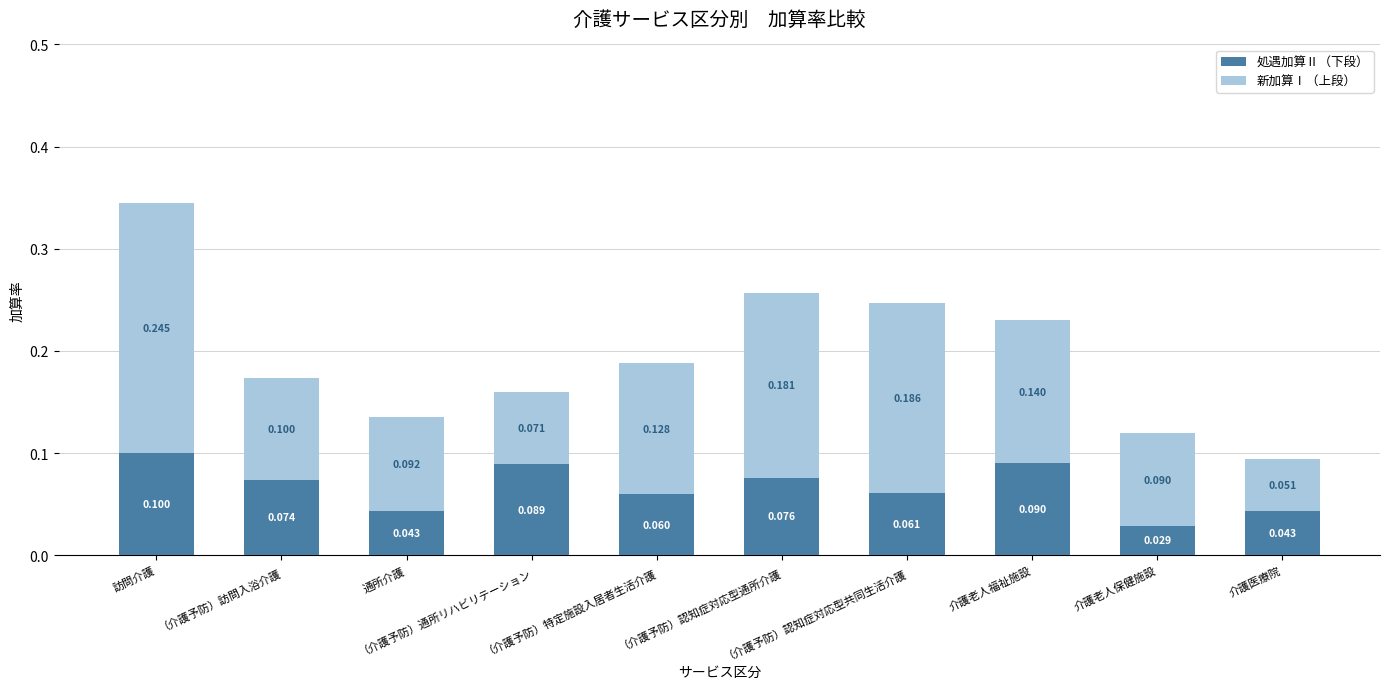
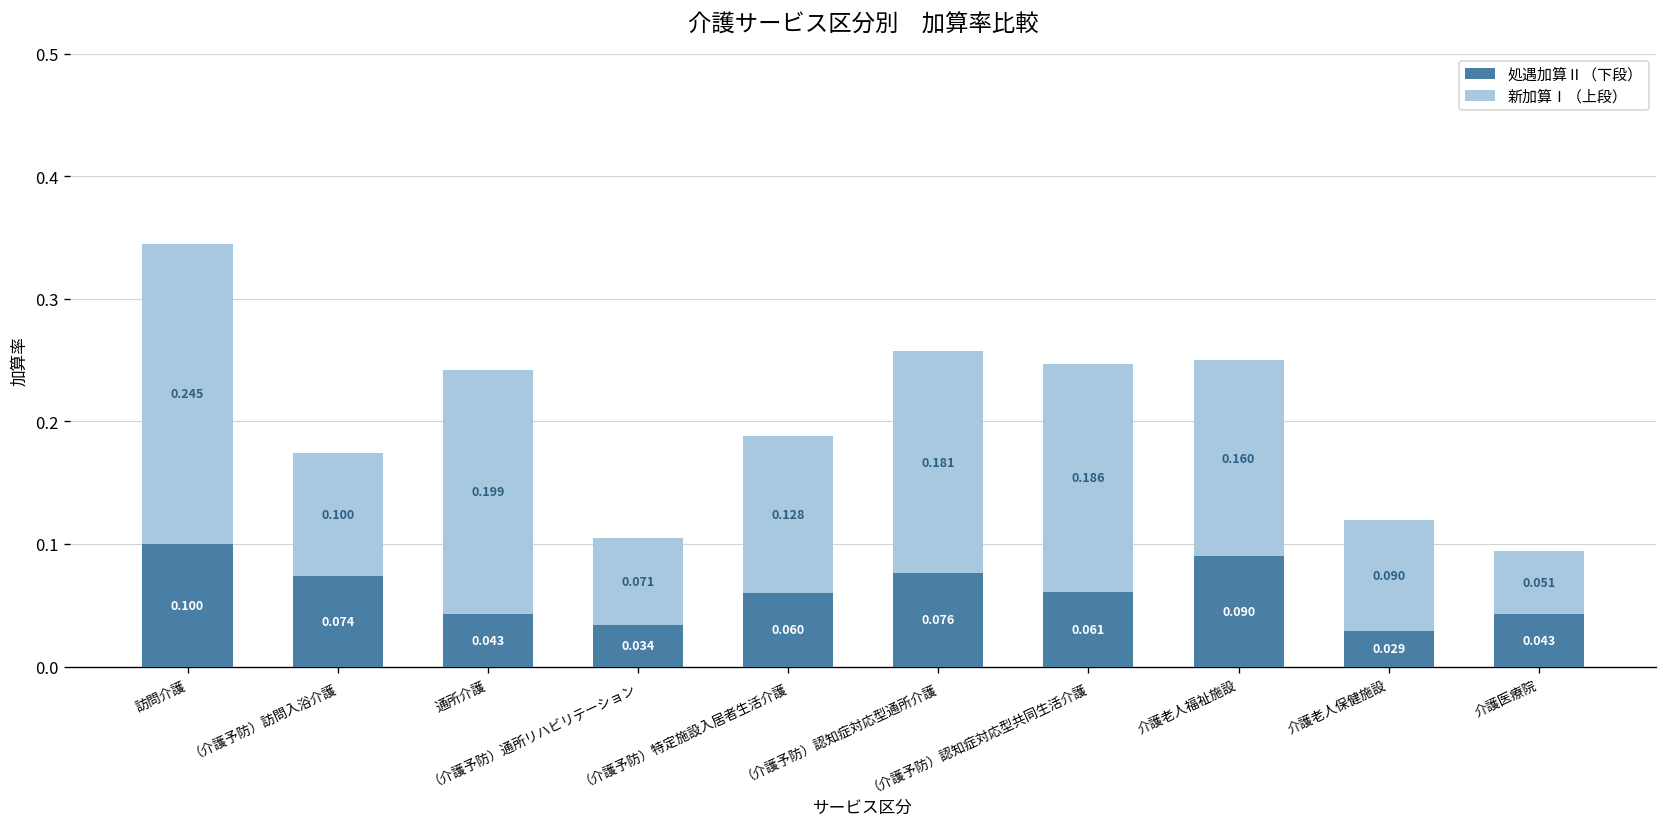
新加算Ⅰ（上段）, 通所介護: 0.092 -> 0.199
処遇加算Ⅱ（下段）, （介護予防）通所リハビリテーション: 0.089 -> 0.034
新加算Ⅰ（上段）, 介護老人福祉施設: 0.140 -> 0.160
